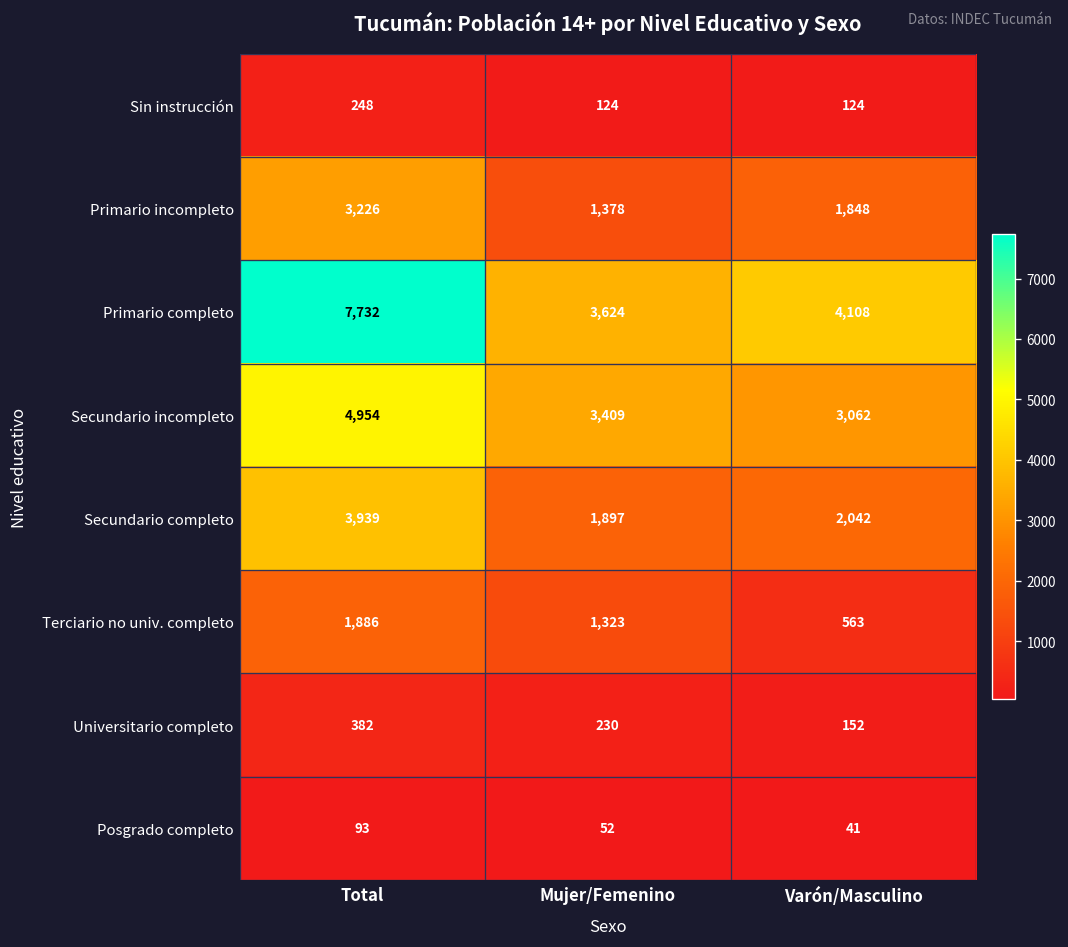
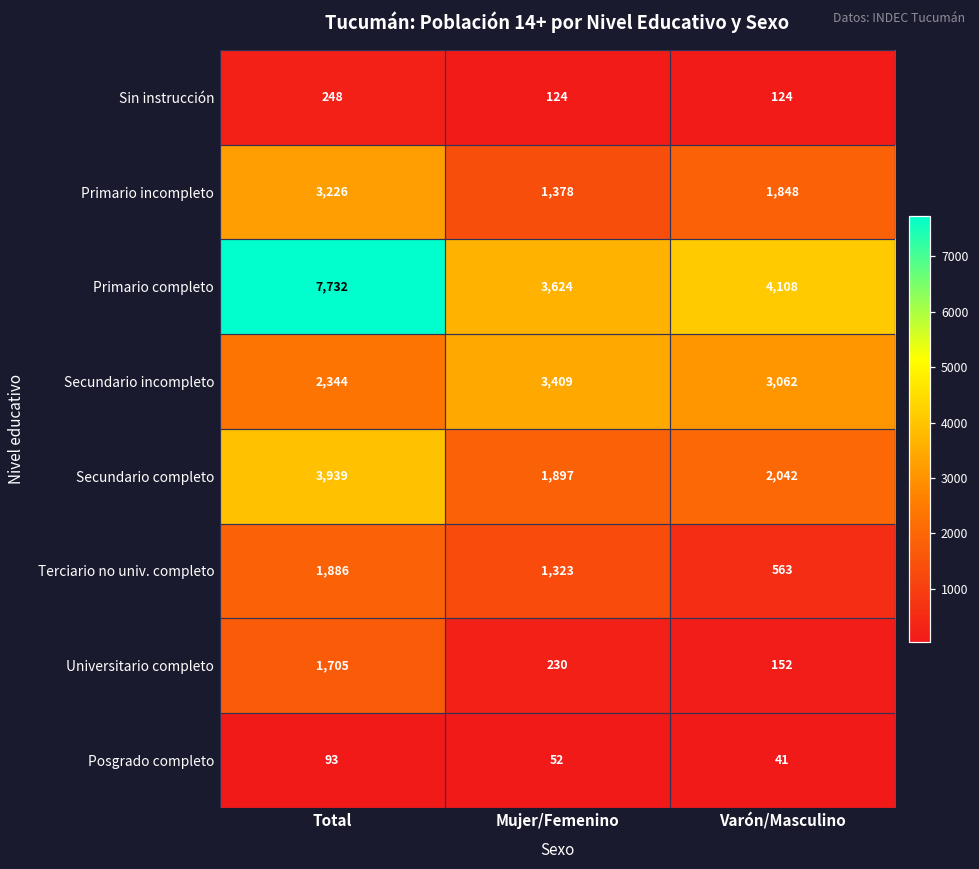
Secundario incompleto, Total: 4,954 -> 2,344
Universitario completo, Total: 382 -> 1,705
